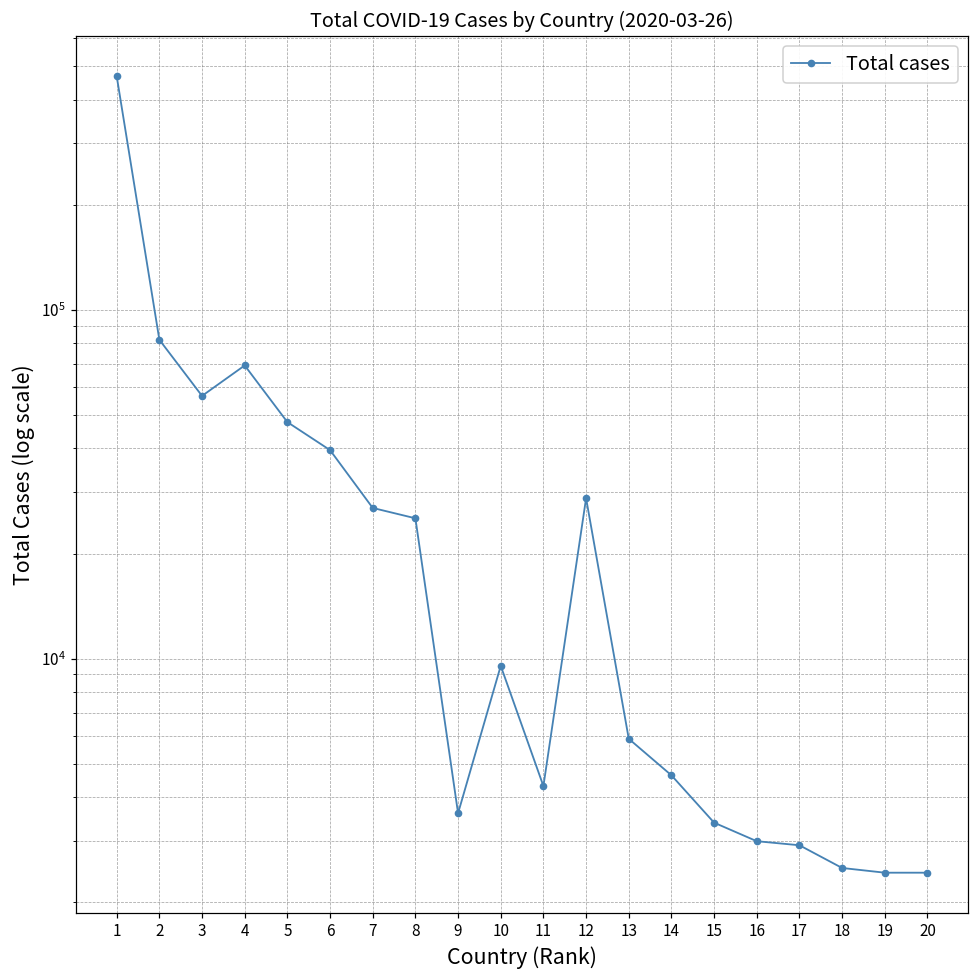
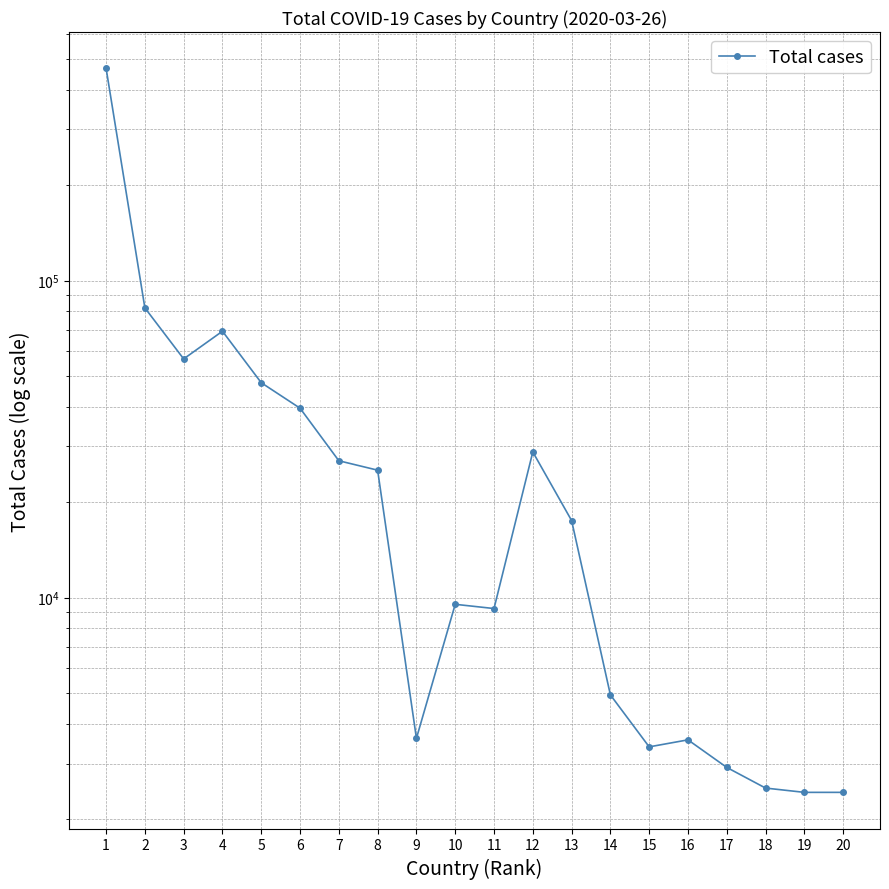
11: 4300 -> 9200
13: 5900 -> 18000
14: 4600 -> 4900
16: 3000 -> 3600
